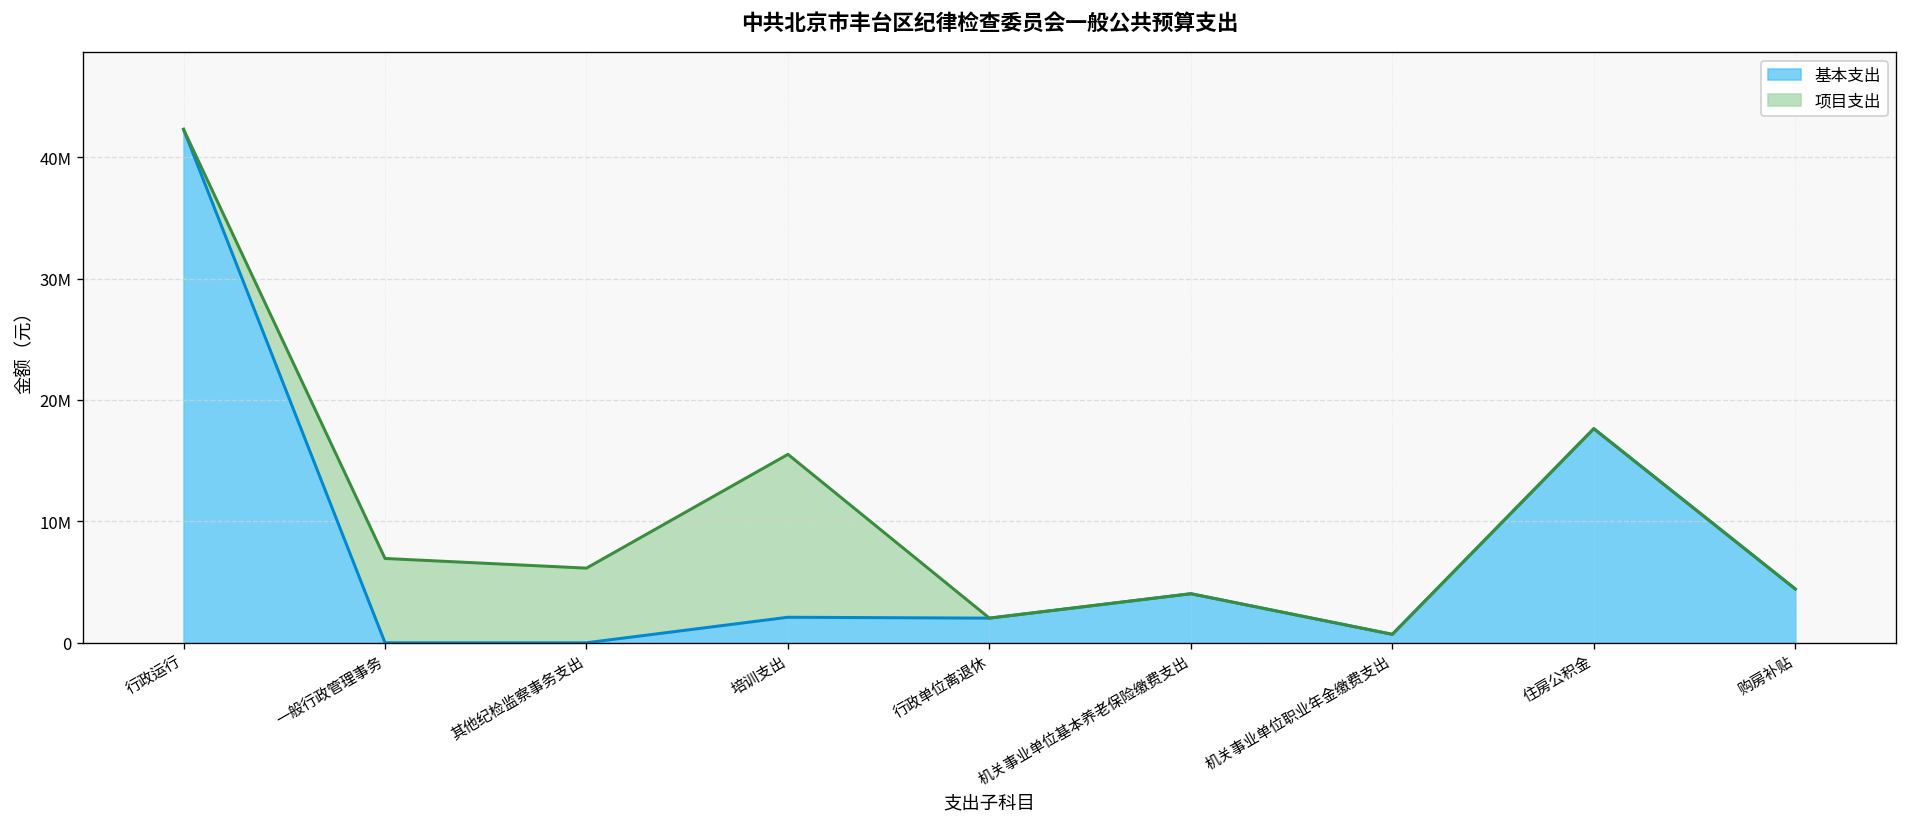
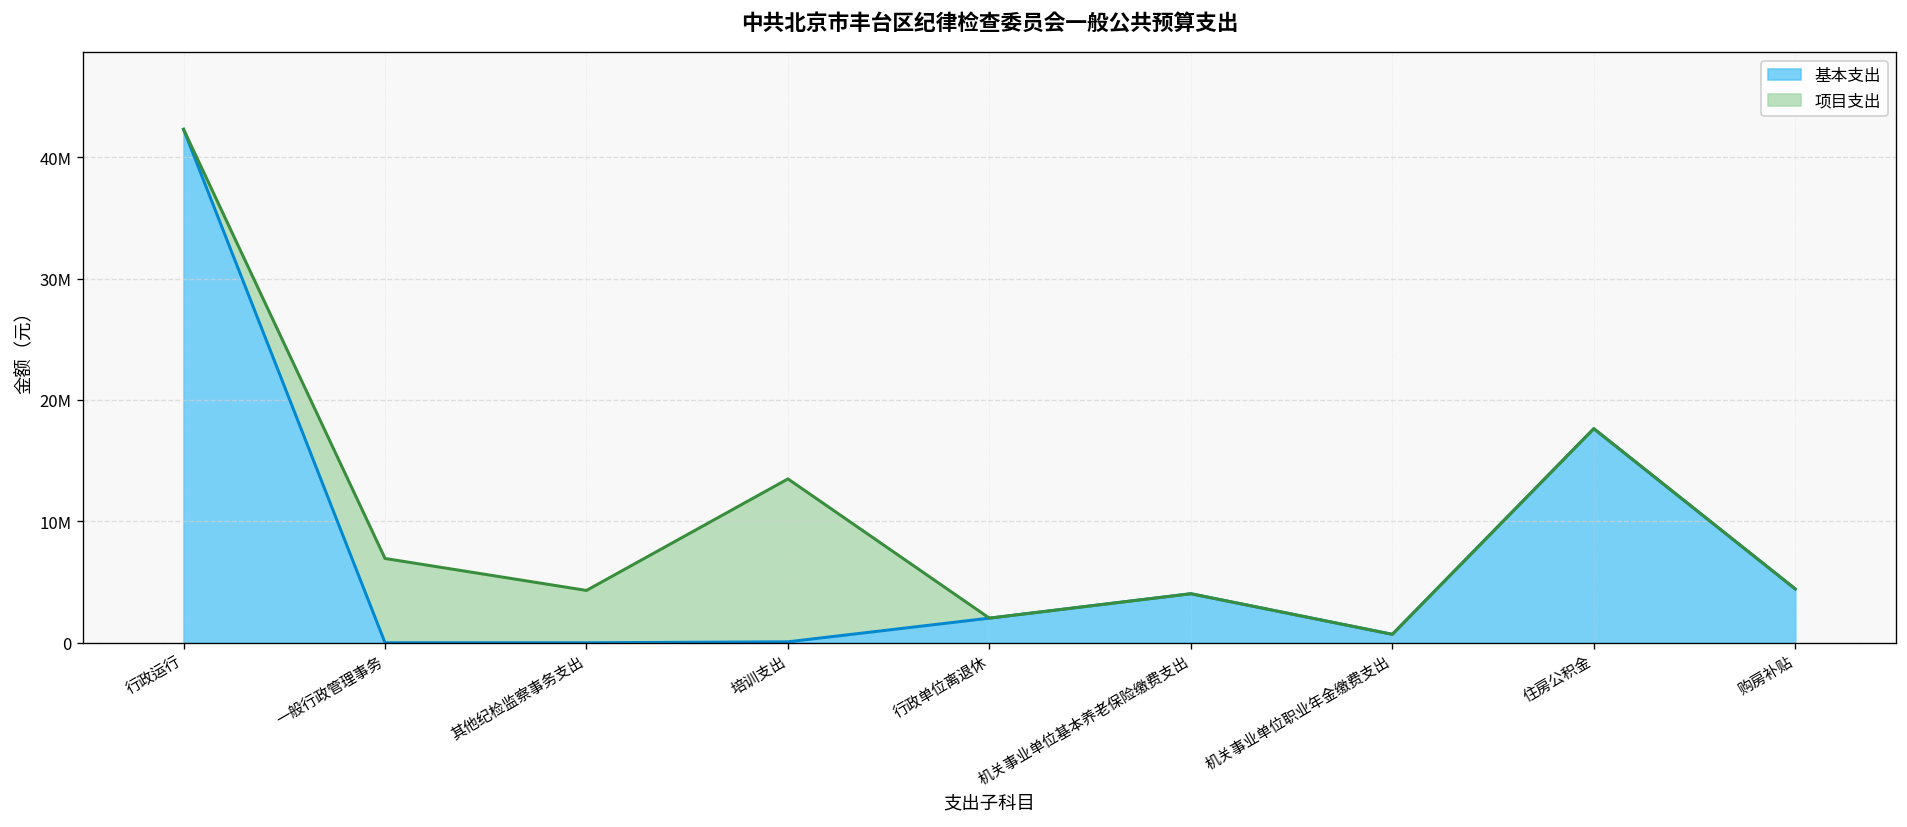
项目支出, 其他纪检监察事务支出: 6100000 -> 4300000
基本支出, 培训支出: 2100000 -> 100000
